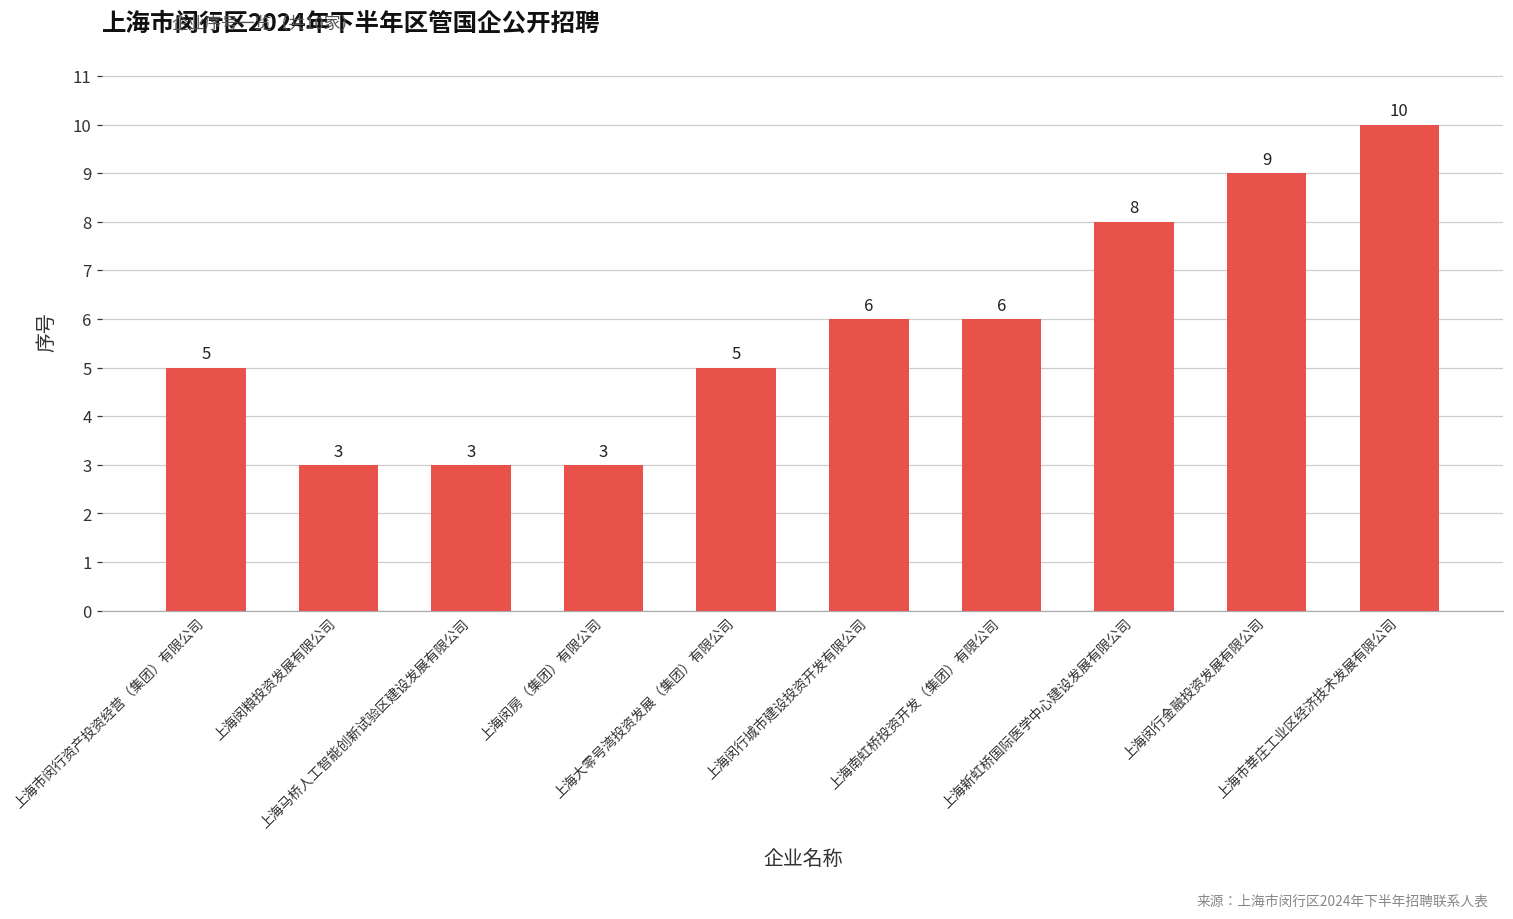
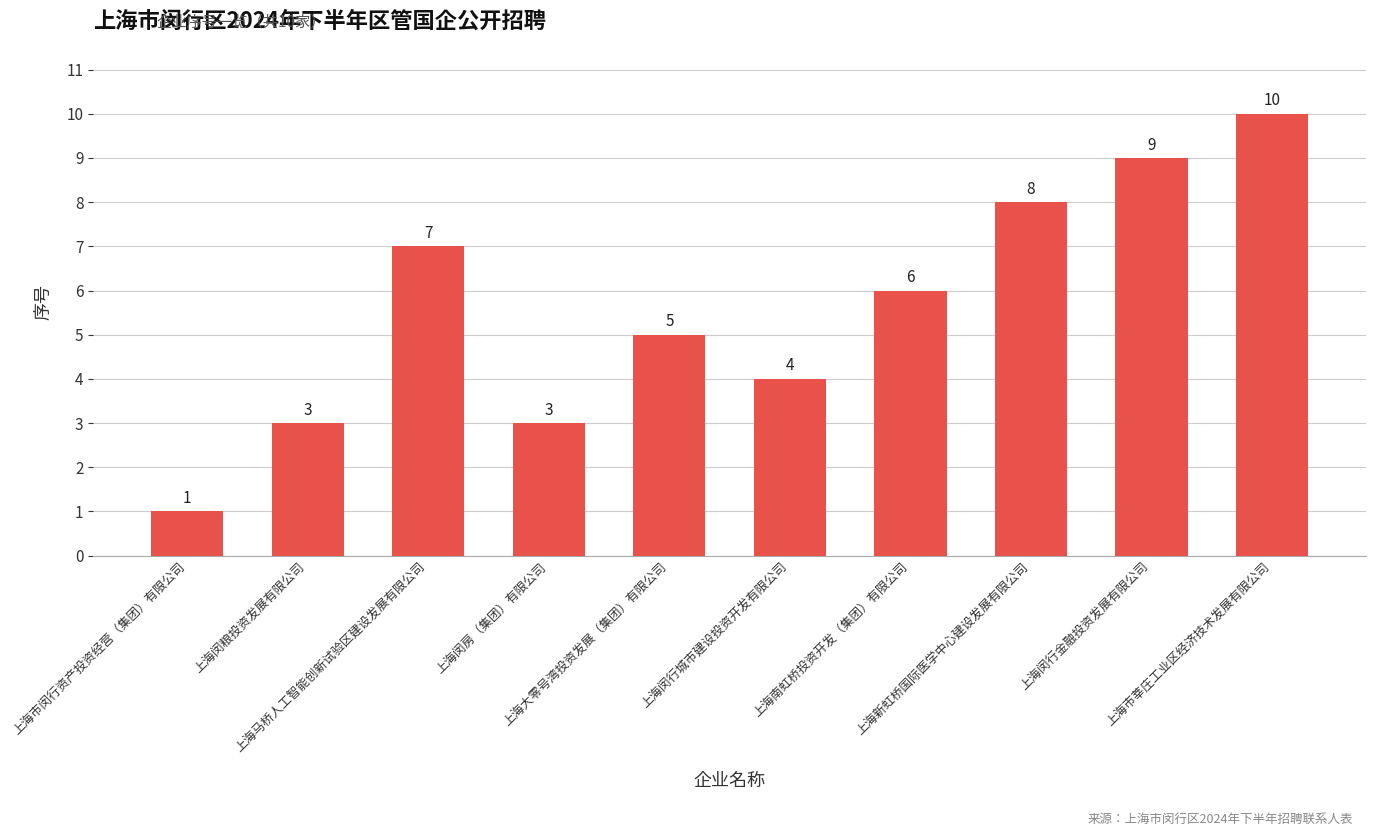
上海市闵行资产投资经营（集团）有限公司: 5 -> 1
上海马桥人工智能创新试验区建设发展有限公司: 3 -> 7
上海闵行城市建设投资开发有限公司: 6 -> 4
